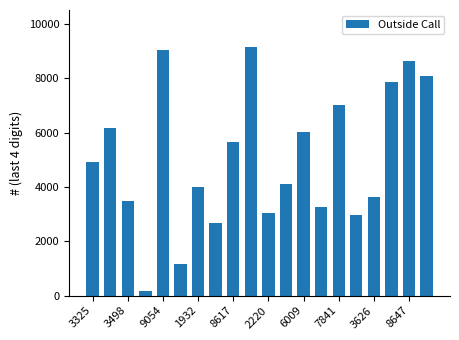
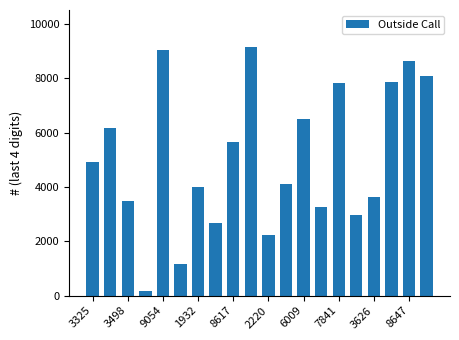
2220: 3100 -> 2200
6009: 6000 -> 6500
7841: 7000 -> 7800
